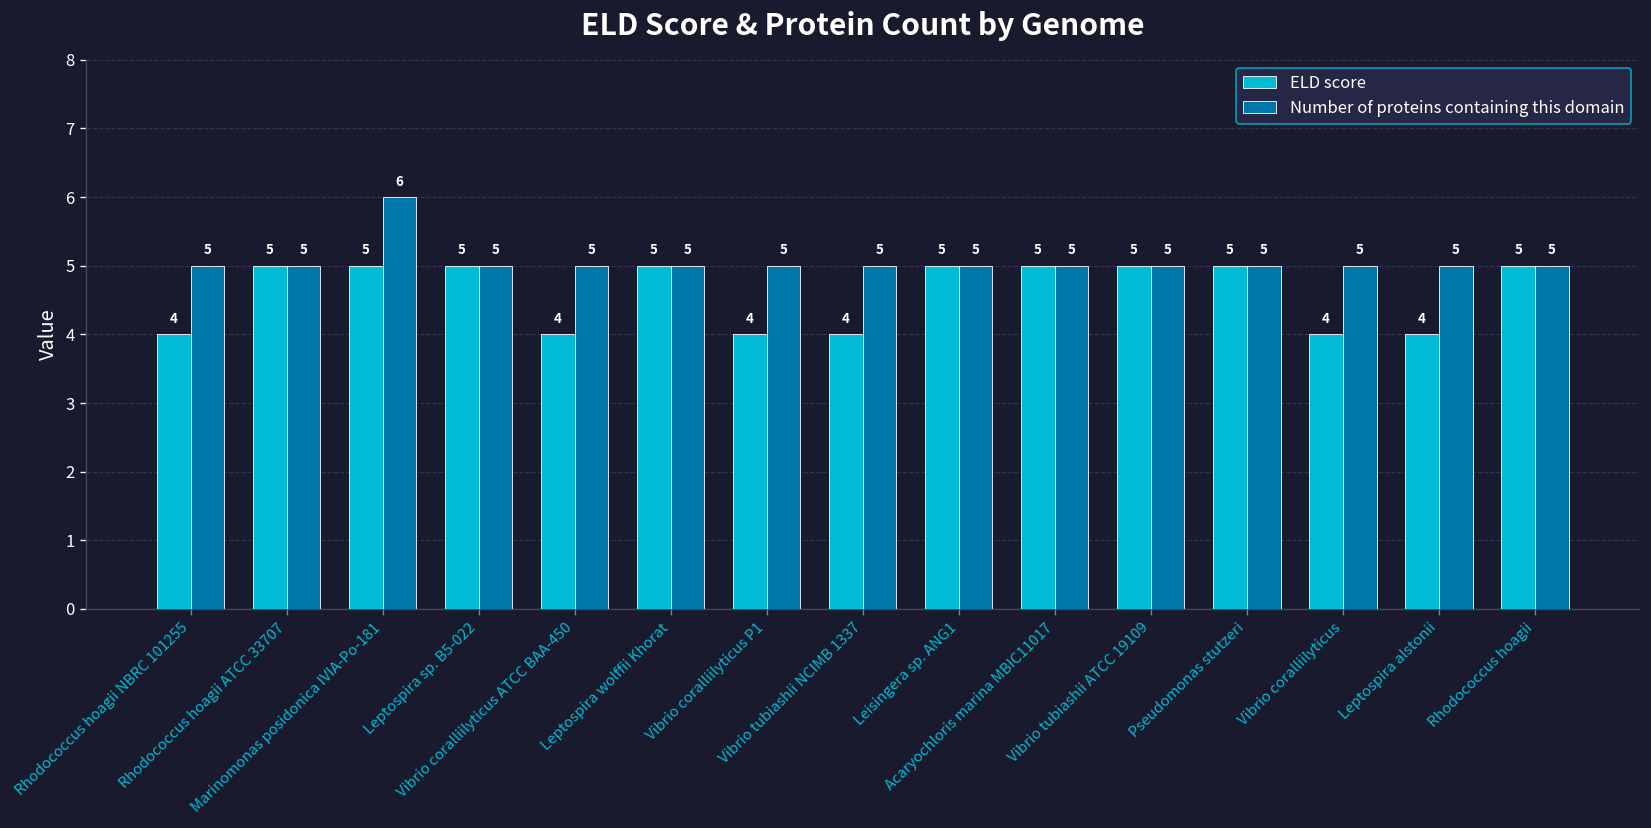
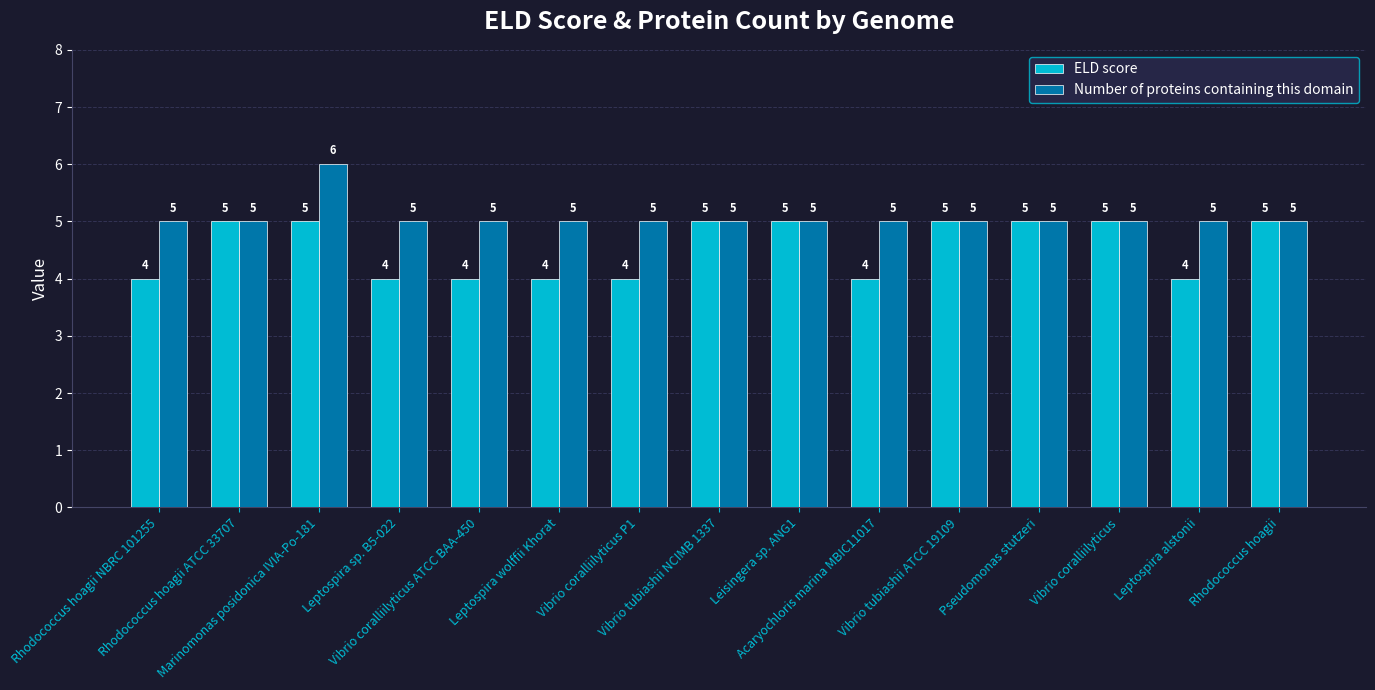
ELD score, Leptospira sp. B5-022: 5 -> 4
ELD score, Leptospira wolffii Khorat: 5 -> 4
ELD score, Vibrio tubiashii NCIMB 1337: 4 -> 5
ELD score, Acaryochloris marina MBIC11017: 5 -> 4
ELD score, Vibrio coralliilyticus: 4 -> 5
